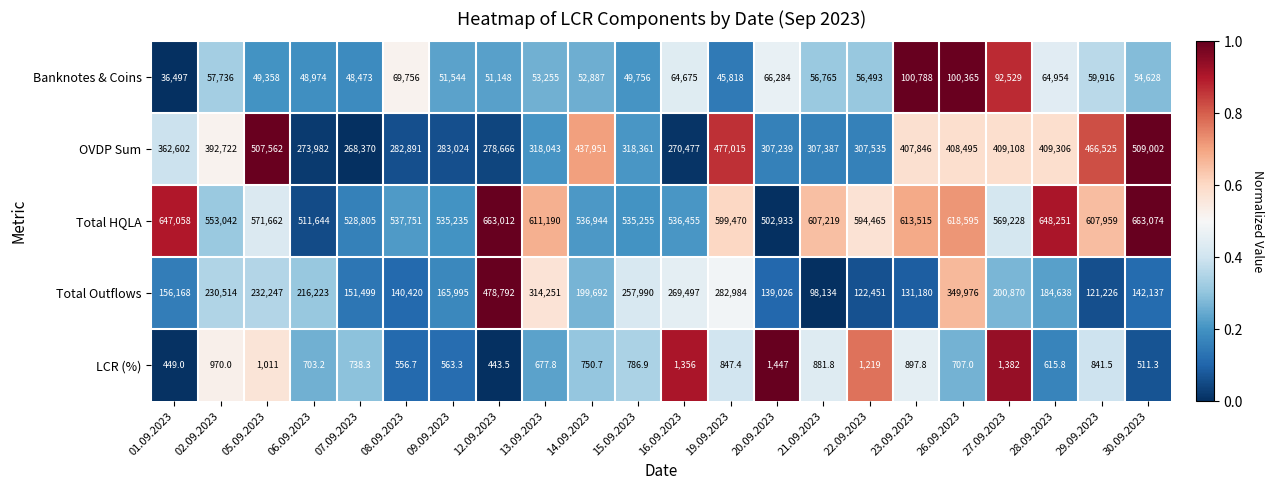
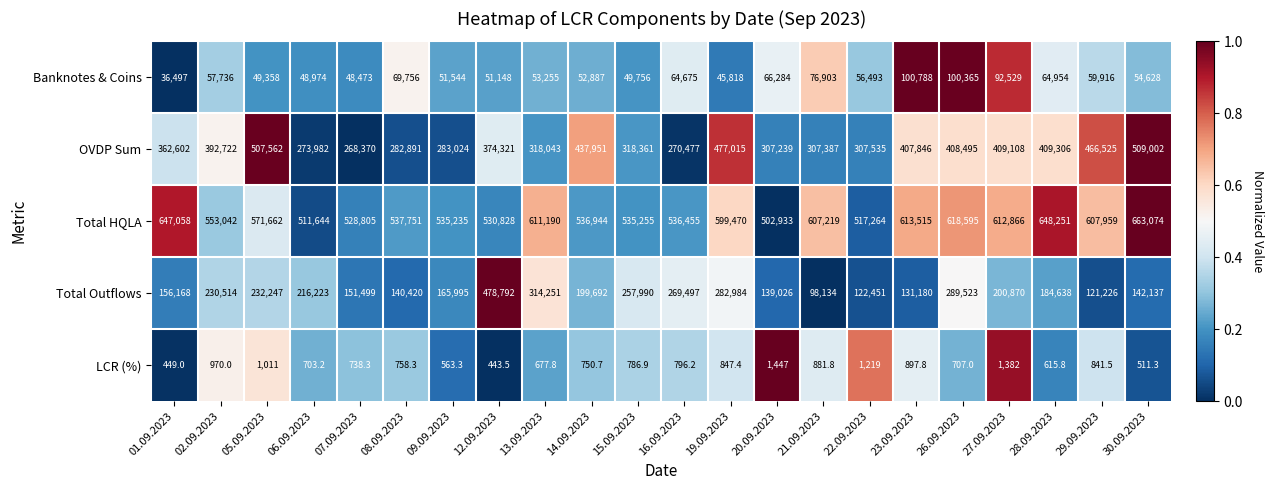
Banknotes & Coins, 21.09.2023: 56,765 -> 76,903
OVDP Sum, 12.09.2023: 278,666 -> 374,321
Total HQLA, 12.09.2023: 663,012 -> 530,828
Total HQLA, 22.09.2023: 594,465 -> 517,264
Total HQLA, 27.09.2023: 569,228 -> 612,866
Total Outflows, 26.09.2023: 349,976 -> 289,523
LCR (%), 08.09.2023: 556.7 -> 758.3
LCR (%), 16.09.2023: 1,356 -> 796.2
